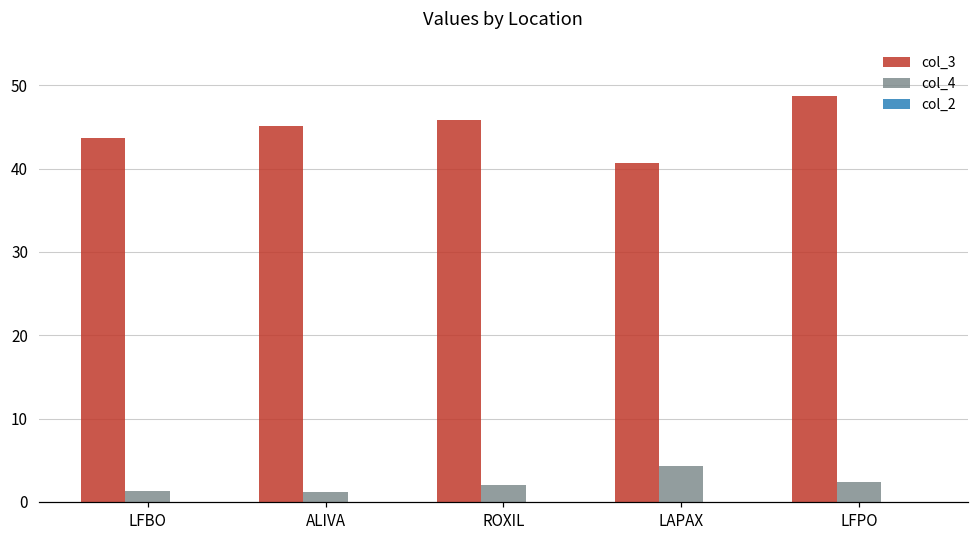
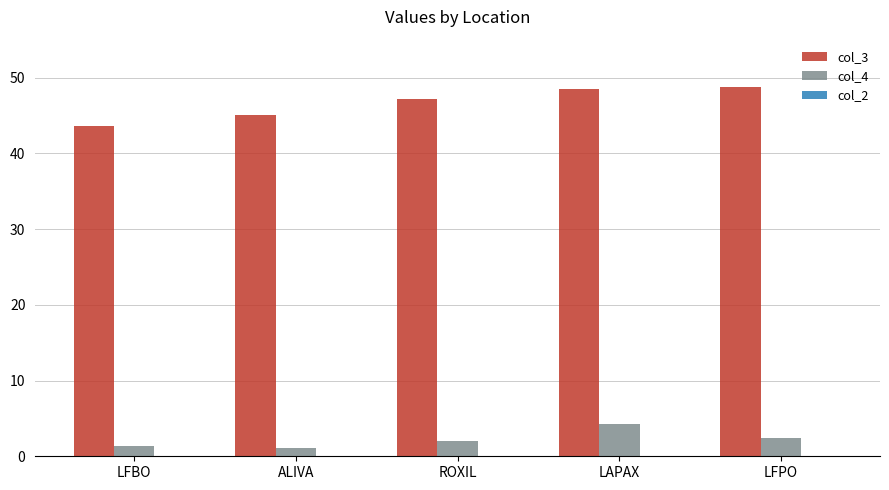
col_3, ROXIL: 46 -> 47
col_3, LAPAX: 41 -> 48
